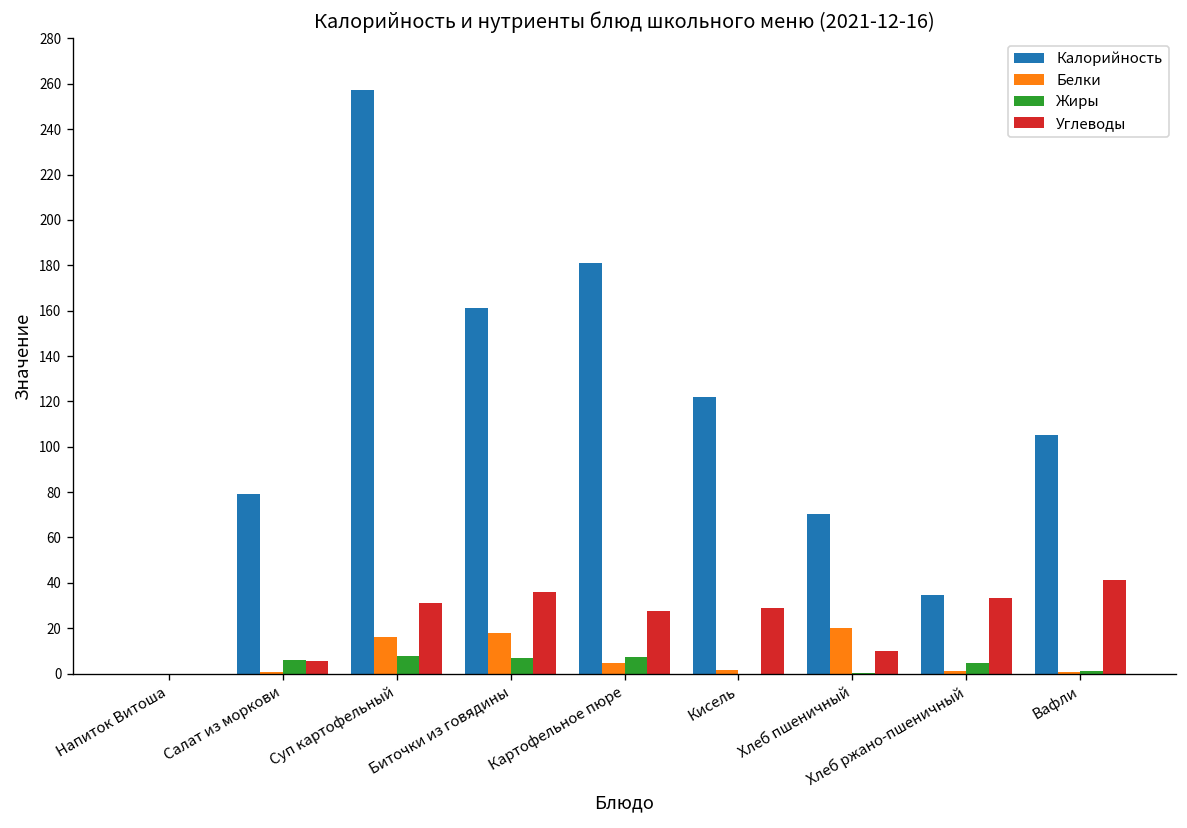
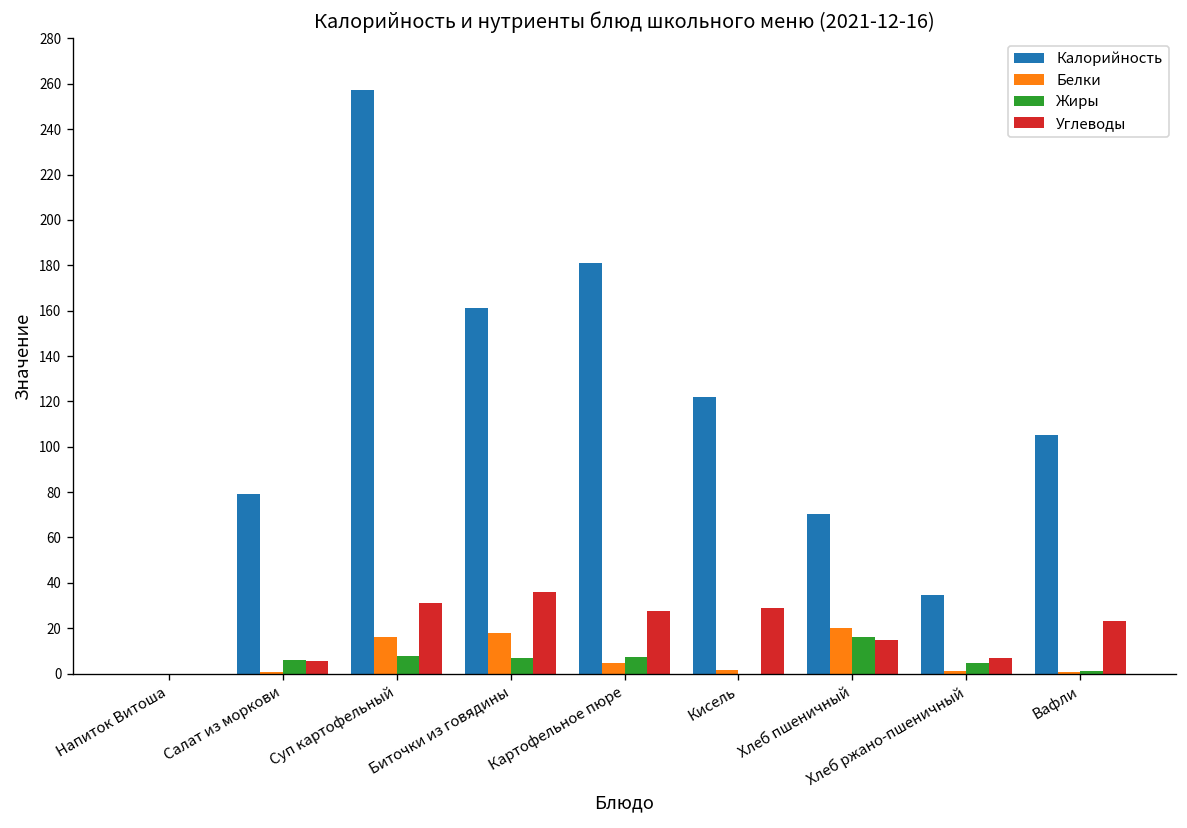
Жиры, Хлеб пшеничный: 0 -> 16
Углеводы, Хлеб пшеничный: 10 -> 15
Углеводы, Хлеб ржано-пшеничный: 33 -> 7
Углеводы, Вафли: 41 -> 23
